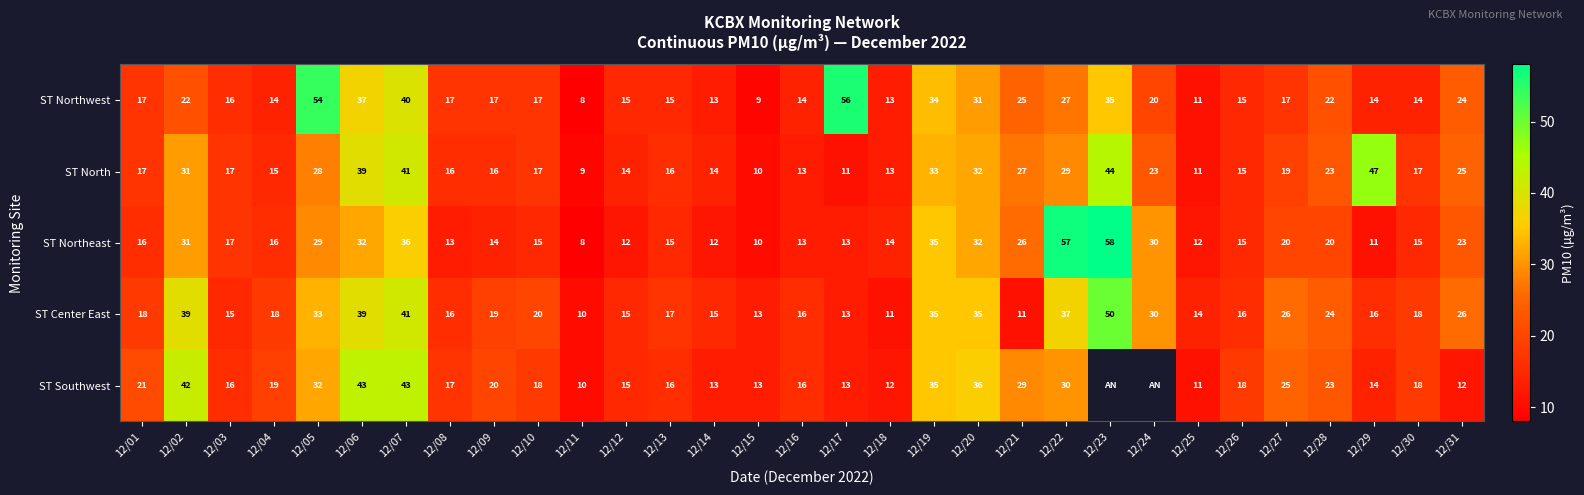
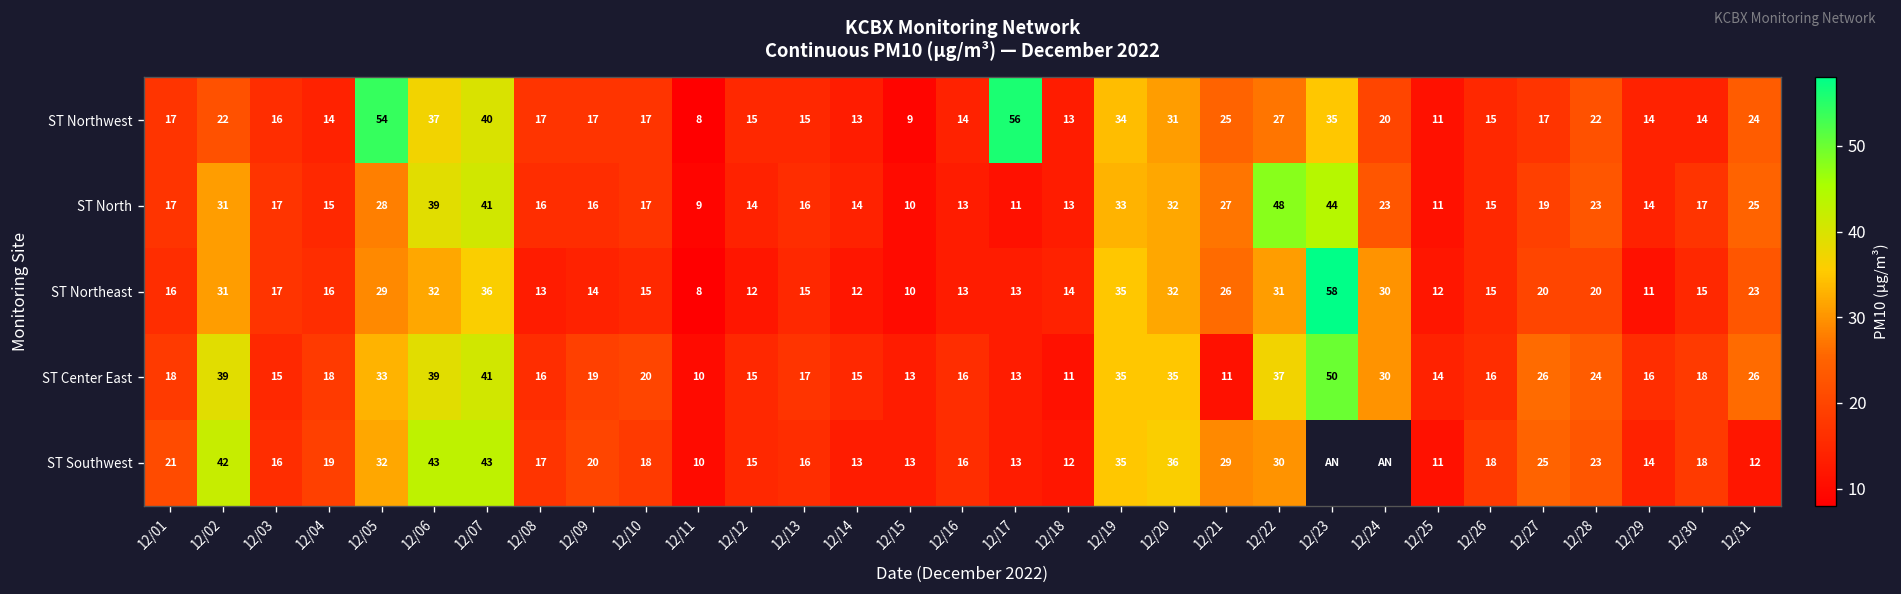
ST North, 12/22: 29 -> 48
ST North, 12/29: 47 -> 14
ST Northeast, 12/22: 57 -> 31
